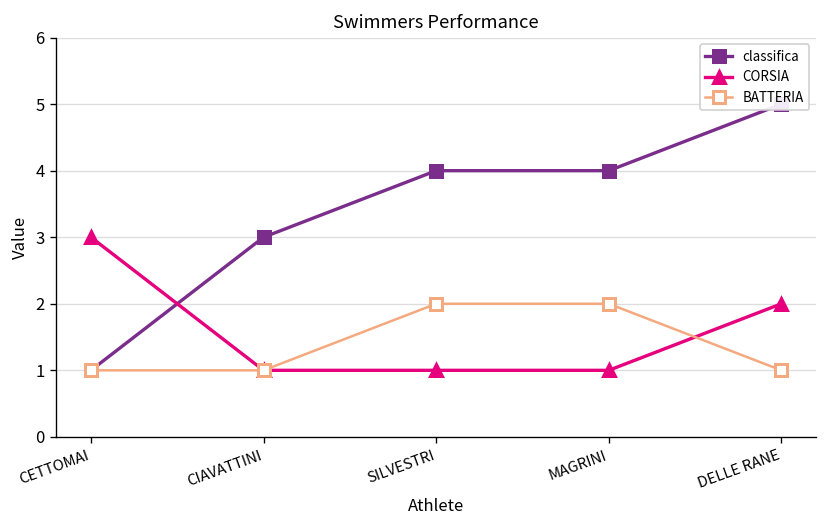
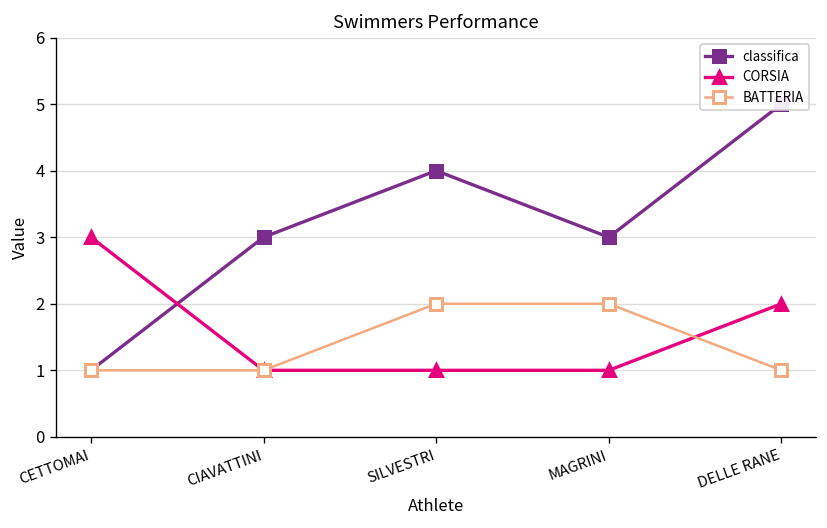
classifica, MAGRINI: 4 -> 3
